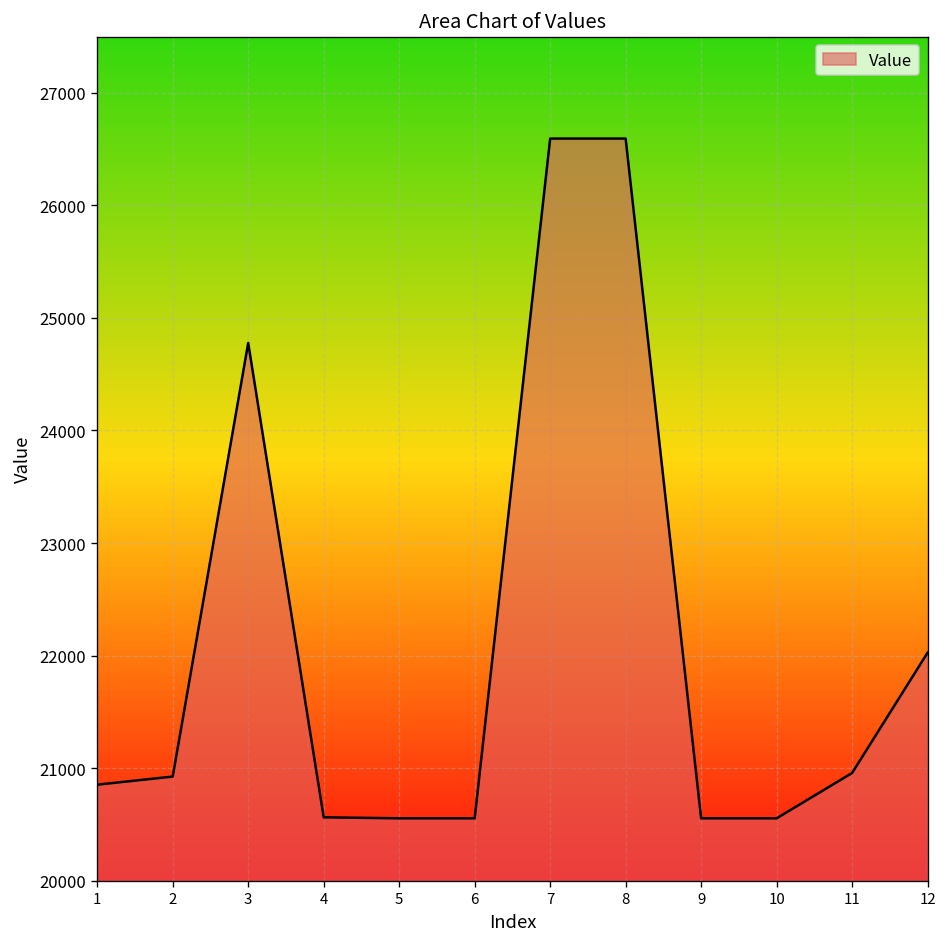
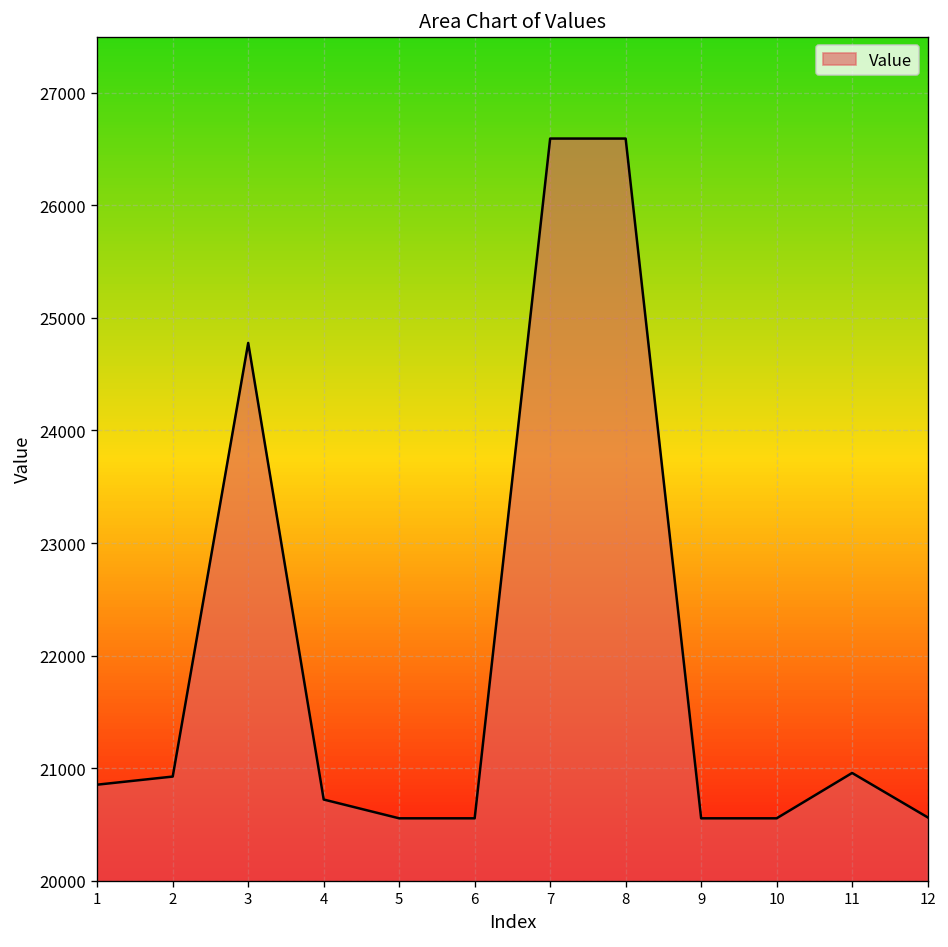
4: 20600 -> 20700
12: 22000 -> 20600
